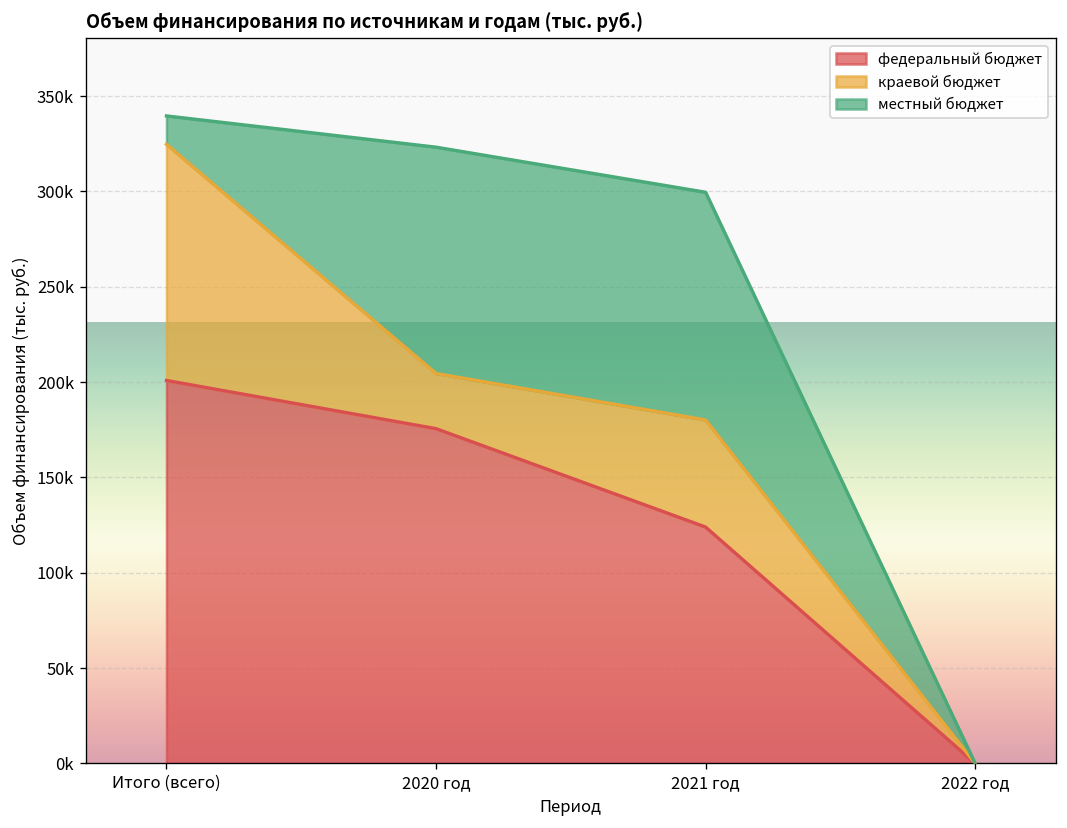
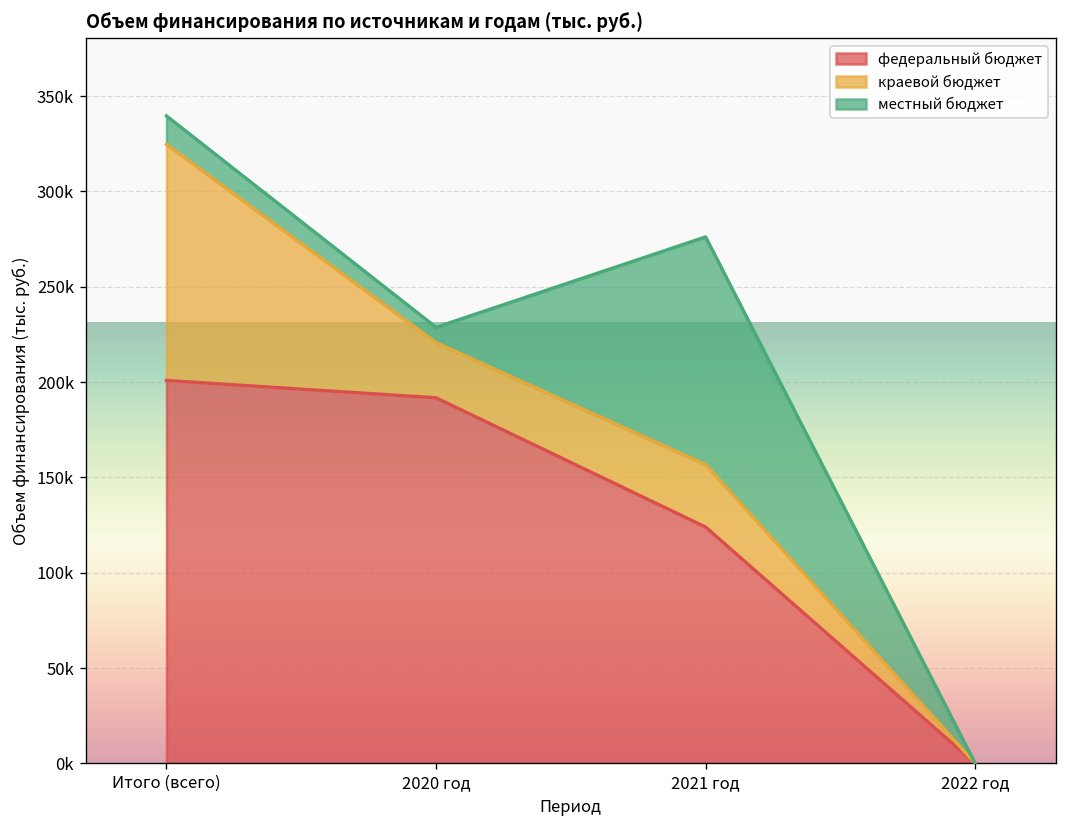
федеральный бюджет, 2020 год: 176000 -> 192000
местный бюджет, 2020 год: 119000 -> 8000
краевой бюджет, 2021 год: 56000 -> 33000
